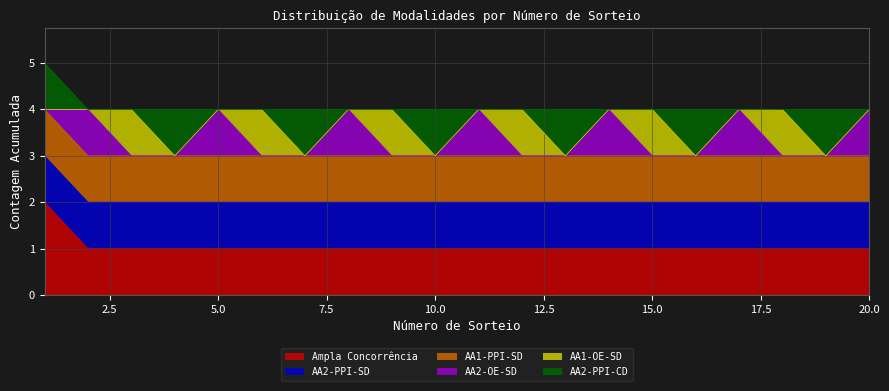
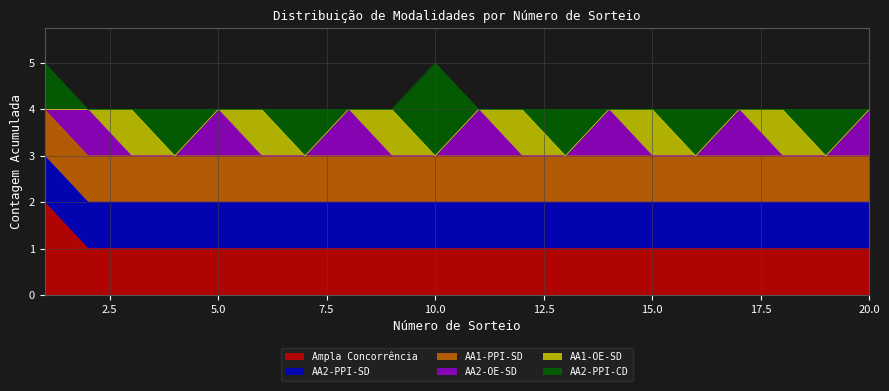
AA2-PPI-CD, 10.0: 1 -> 2
